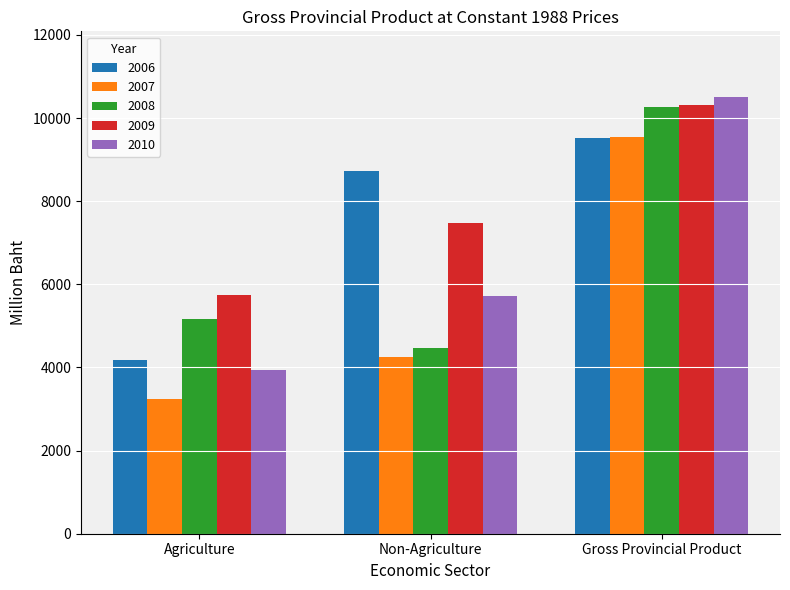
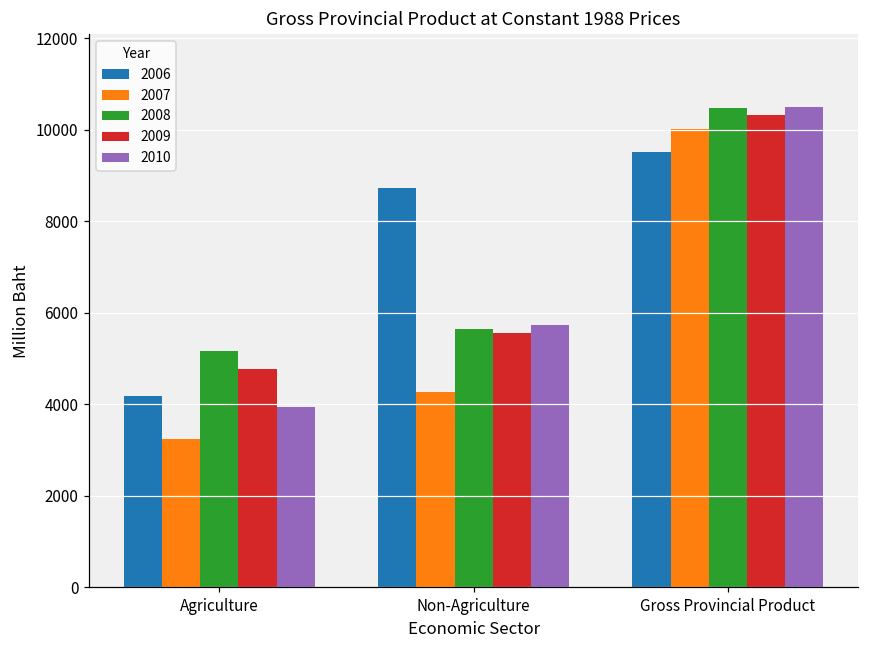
2009, Agriculture: 5700 -> 4800
2008, Non-Agriculture: 4500 -> 5600
2009, Non-Agriculture: 7500 -> 5600
2007, Gross Provincial Product: 9500 -> 10000
2008, Gross Provincial Product: 10300 -> 10500
